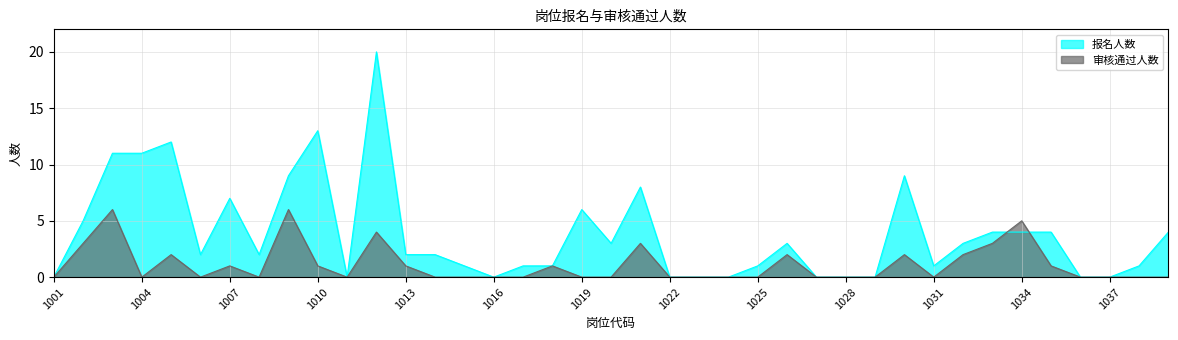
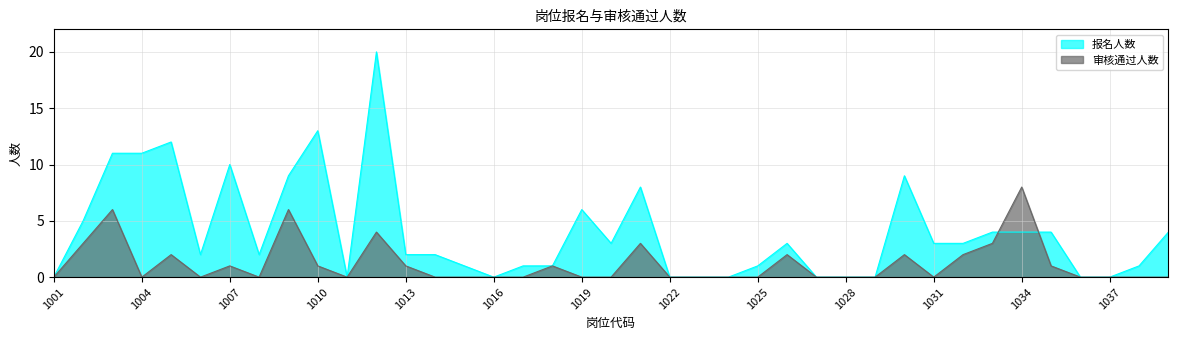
报名人数, 1007: 7 -> 10
报名人数, 1031: 1 -> 3
审核通过人数, 1034: 5 -> 8
